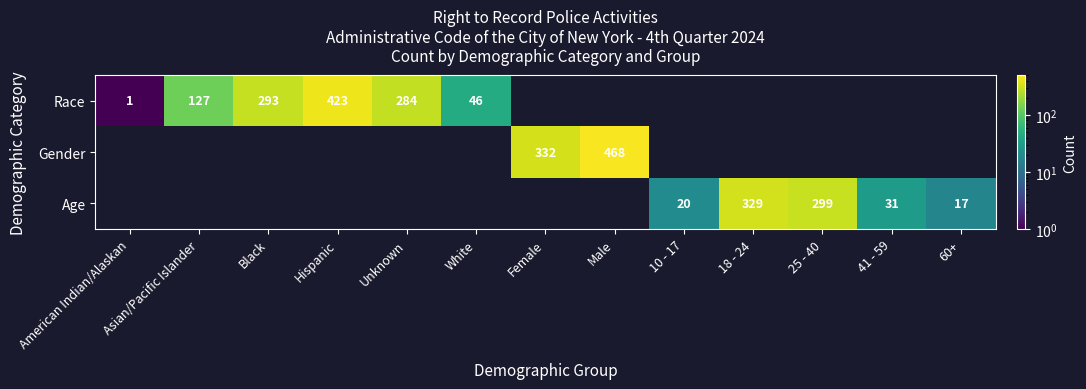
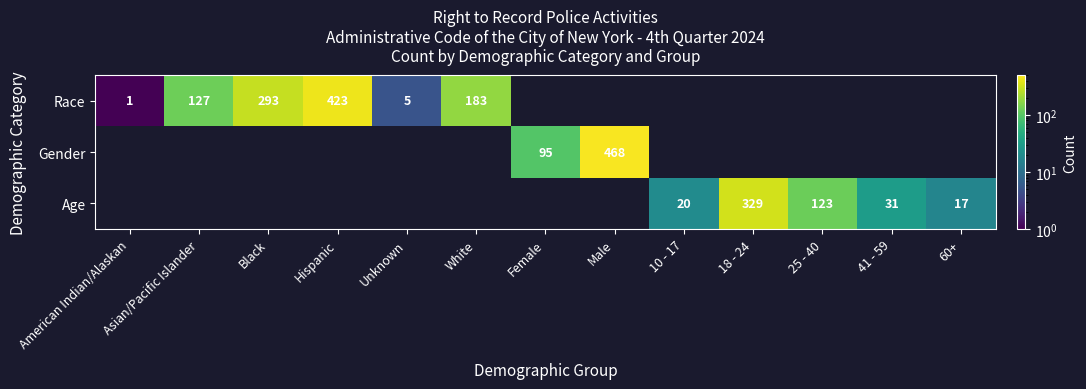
Race, Unknown: 284 -> 5
Race, White: 46 -> 183
Gender, Female: 332 -> 95
Age, 25 - 40: 299 -> 123
